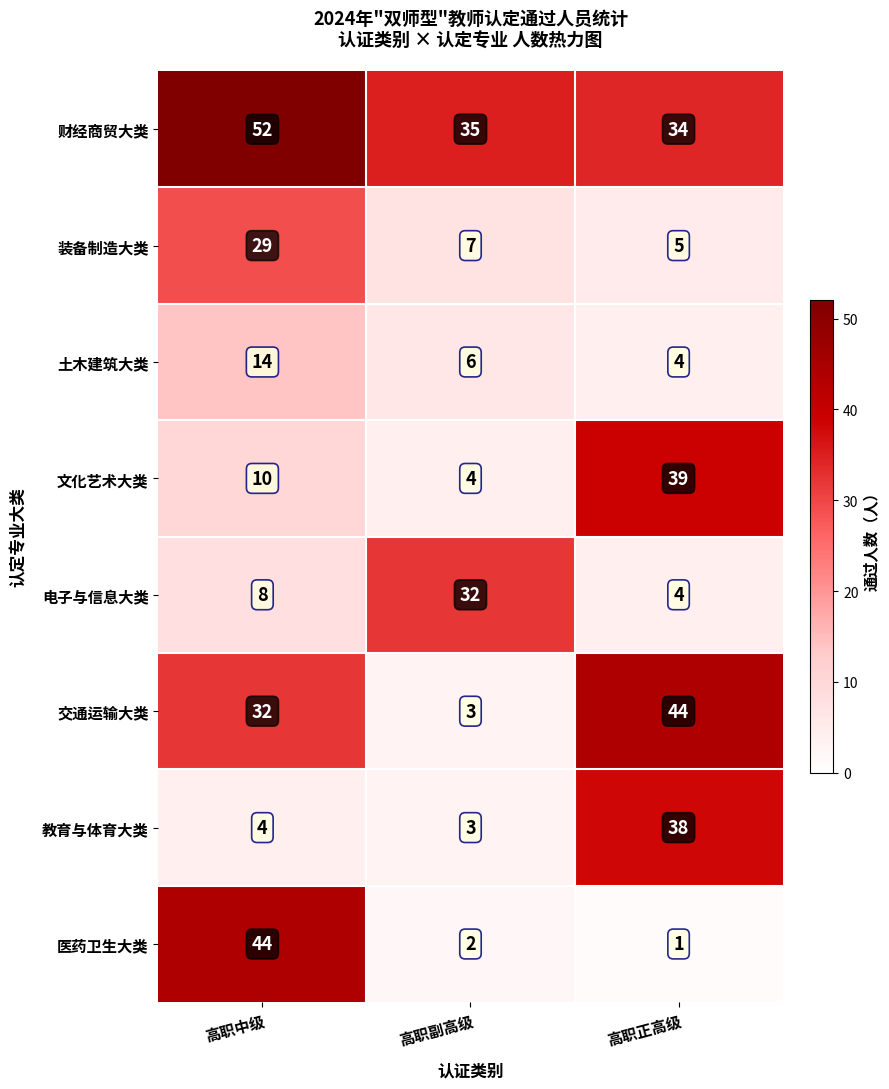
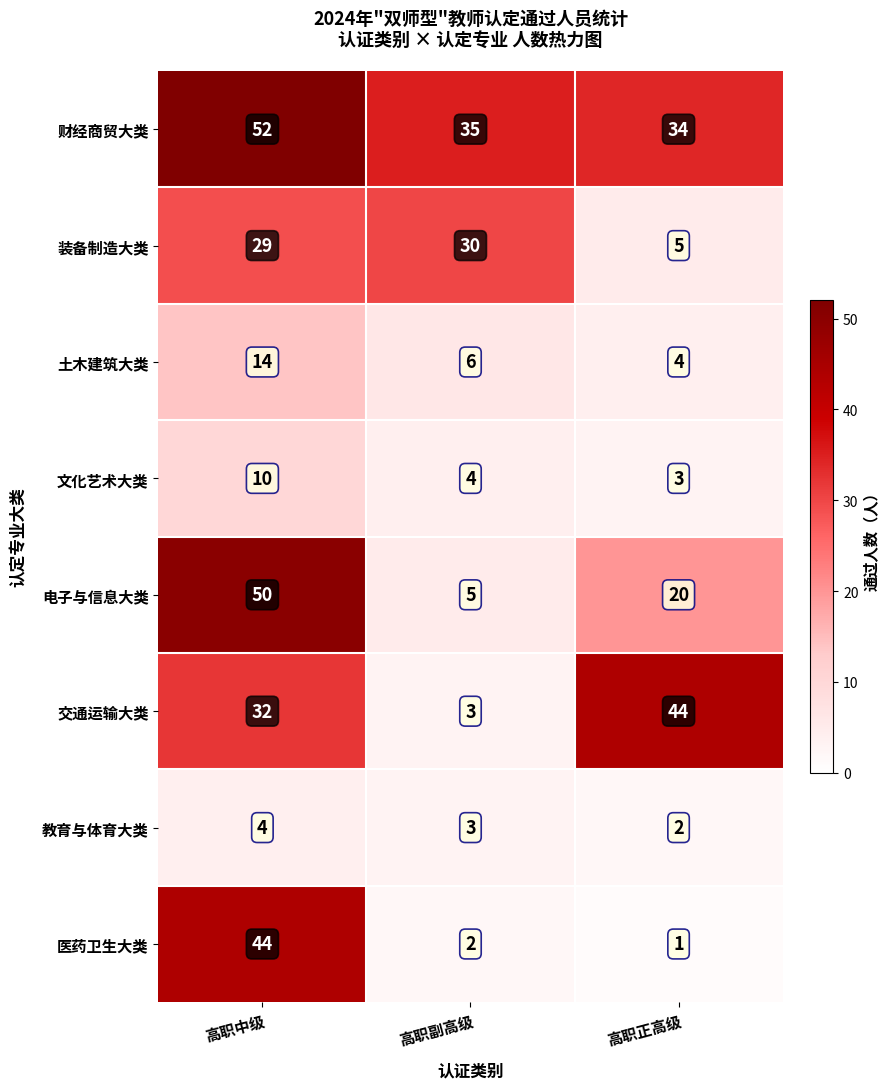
装备制造大类, 高职副高级: 7 -> 30
文化艺术大类, 高职正高级: 39 -> 3
电子与信息大类, 高职中级: 8 -> 50
电子与信息大类, 高职副高级: 32 -> 5
电子与信息大类, 高职正高级: 4 -> 20
教育与体育大类, 高职正高级: 38 -> 2
